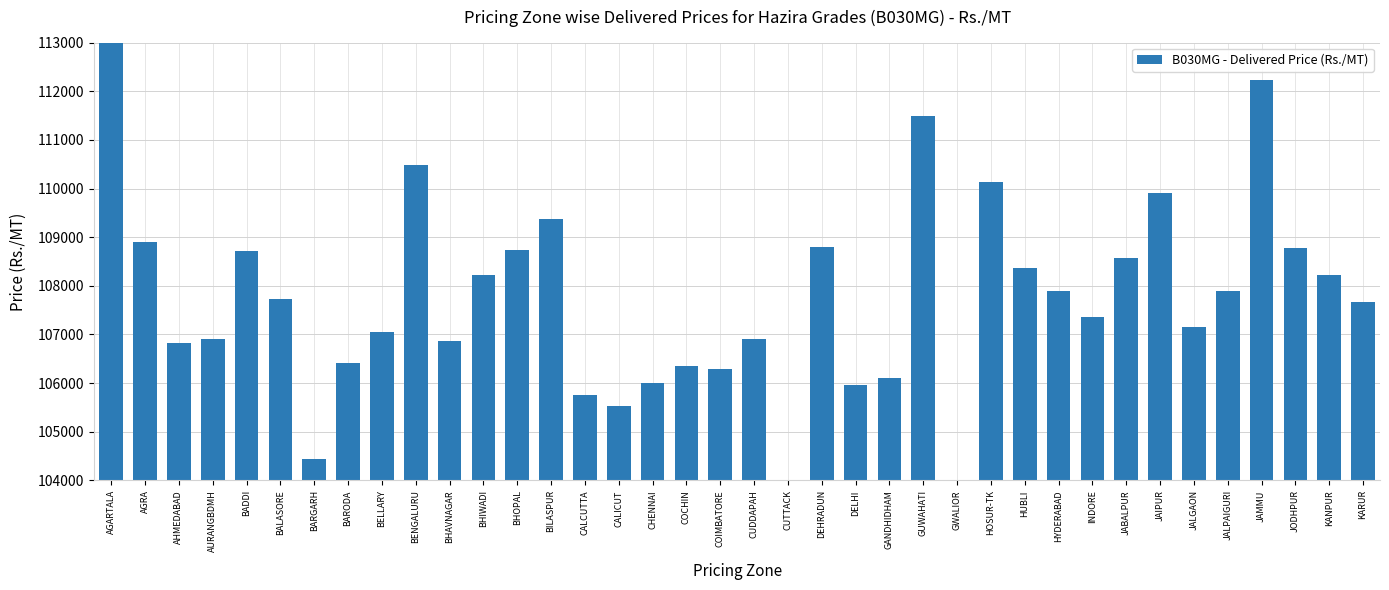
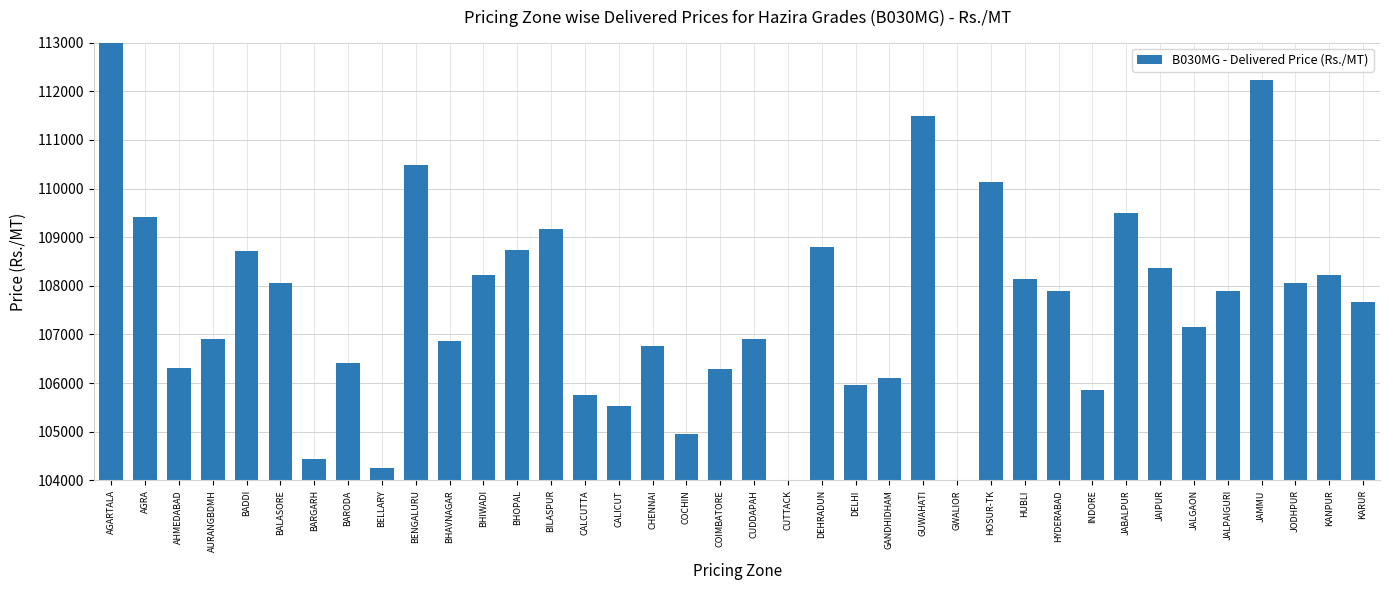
AGRA: 108900 -> 109400
AHMEDABAD: 106800 -> 106300
BALASORE: 107700 -> 108100
BELLARY: 107100 -> 104300
BILASPUR: 109400 -> 109200
CHENNAI: 106000 -> 106800
COCHIN: 106400 -> 105000
HUBLI: 108400 -> 108100
INDORE: 107400 -> 105900
JABALPUR: 108600 -> 109500
JAIPUR: 109900 -> 108400
JODHPUR: 108800 -> 108100
